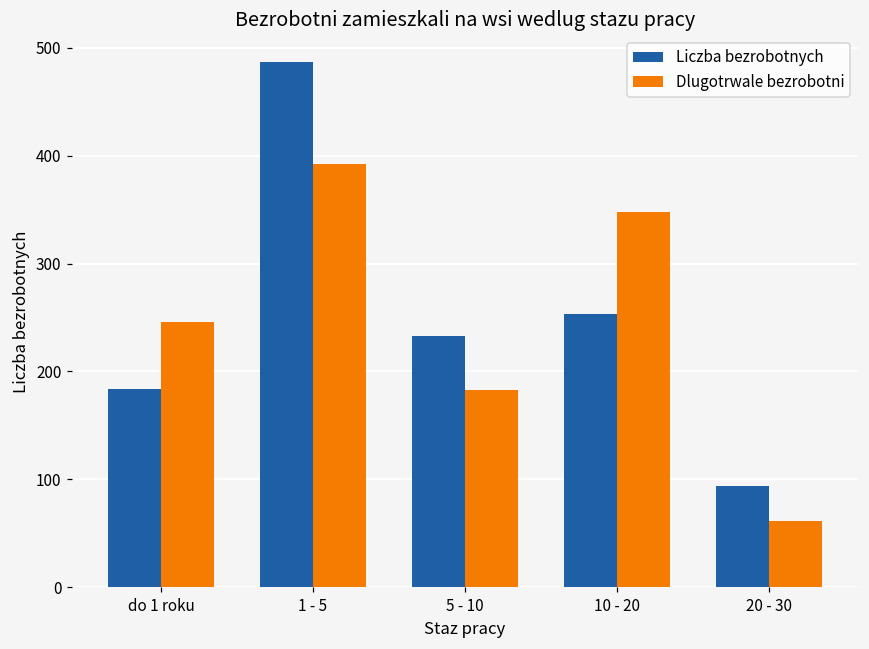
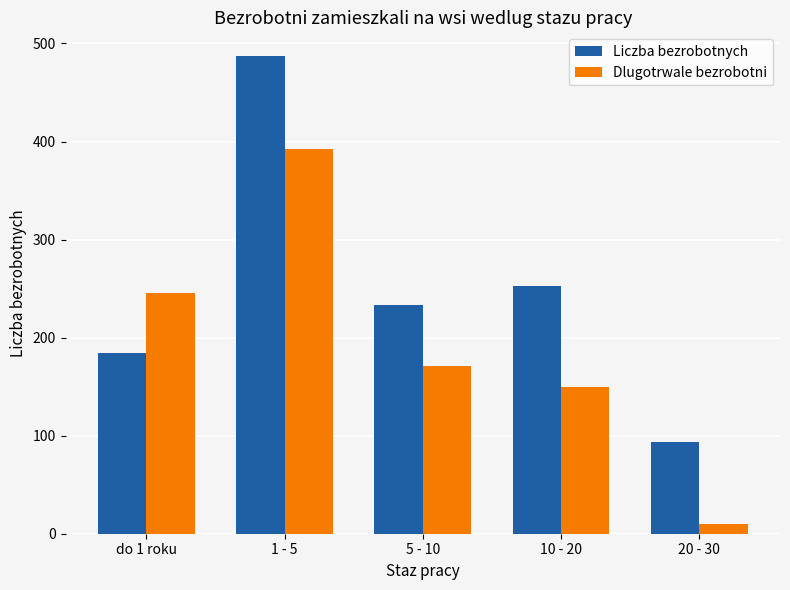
Dlugotrwale bezrobotni, 5 - 10: 180 -> 170
Dlugotrwale bezrobotni, 10 - 20: 350 -> 150
Dlugotrwale bezrobotni, 20 - 30: 60 -> 10
